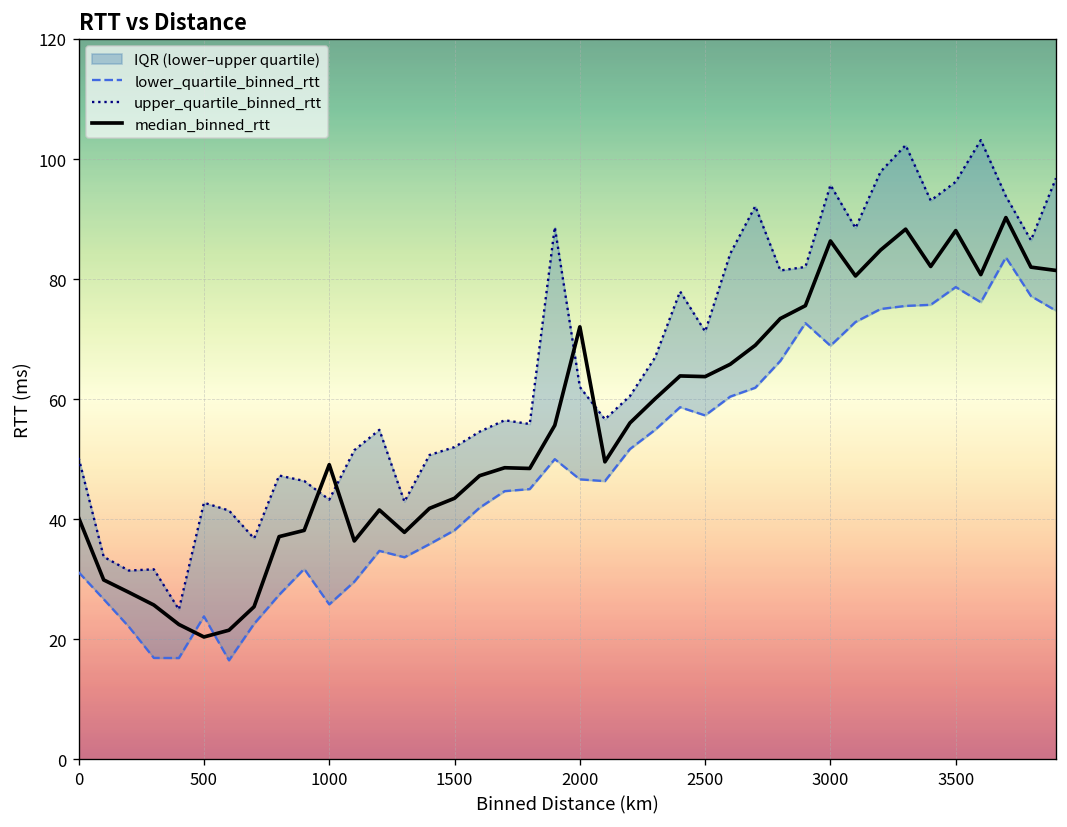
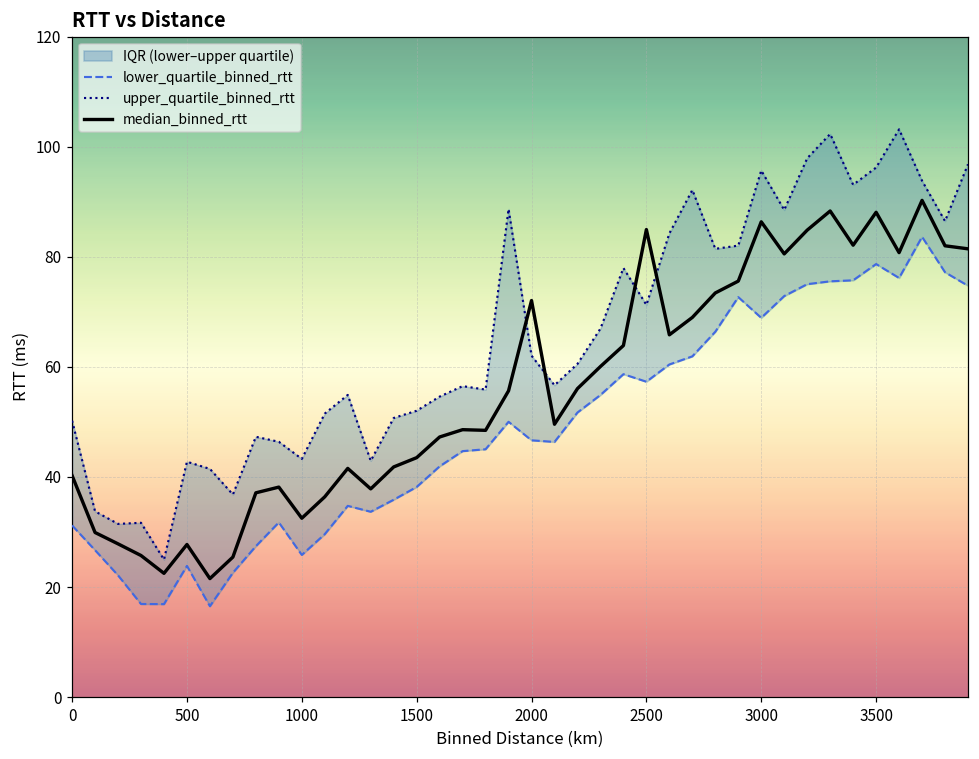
median_binned_rtt, 500: 20 -> 28
median_binned_rtt, 1000: 49 -> 33
median_binned_rtt, 2500: 64 -> 85
